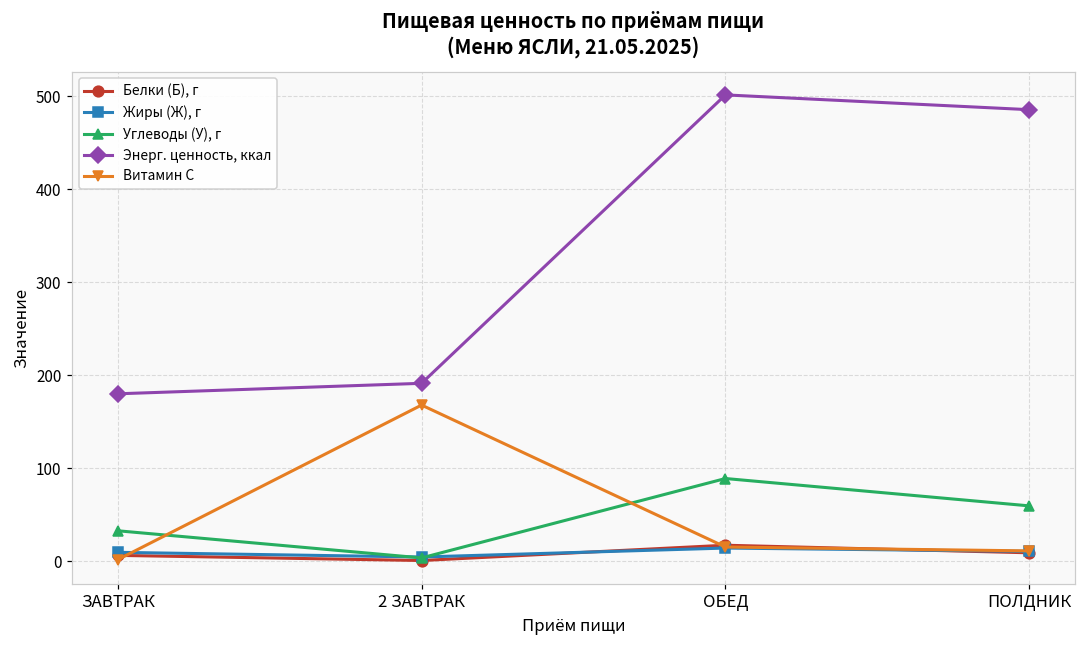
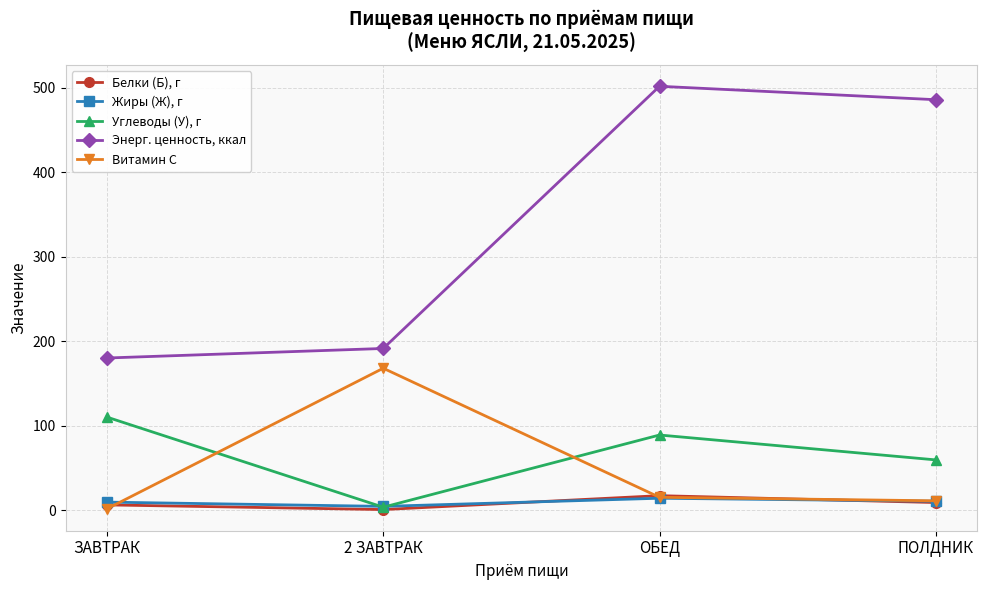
Углеводы (У), г, ЗАВТРАК: 30 -> 110
